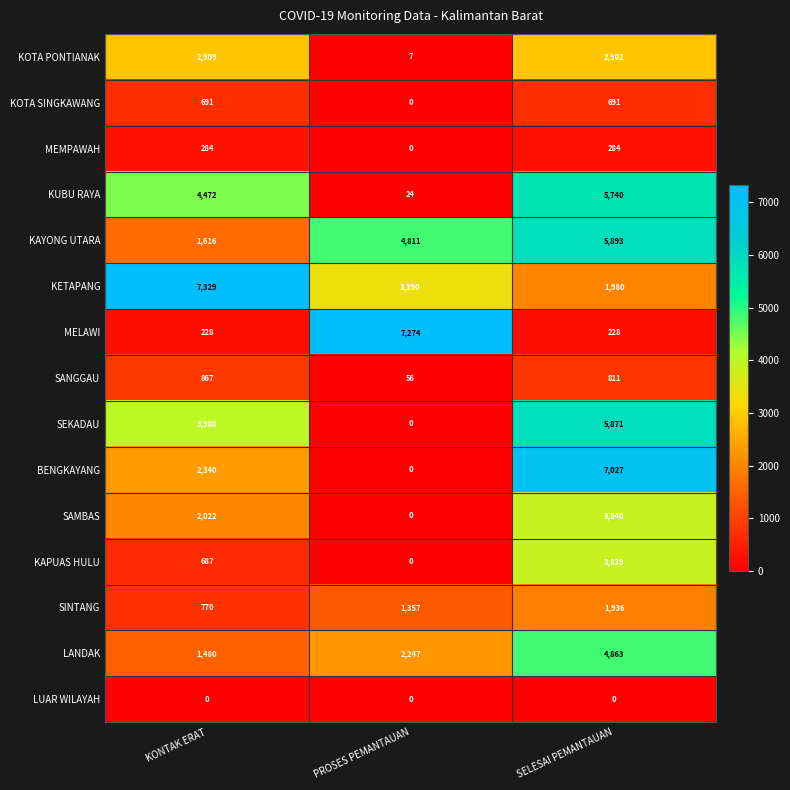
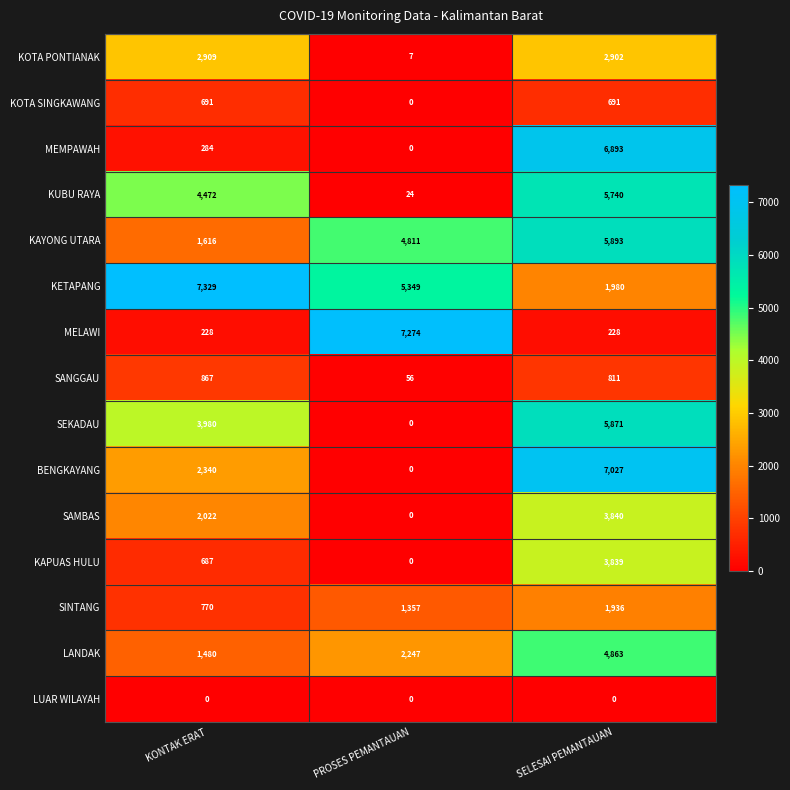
MEMPAWAH, SELESAI PEMANTAUAN: 284 -> 6,893
KETAPANG, PROSES PEMANTAUAN: 3,390 -> 5,349
